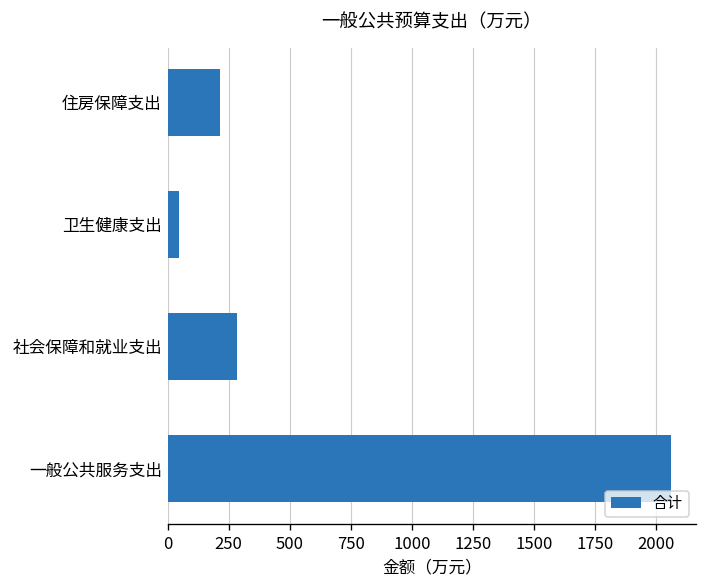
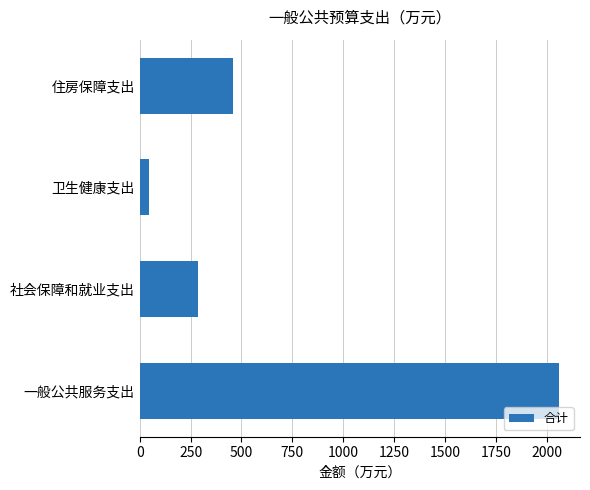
住房保障支出: 220 -> 460
